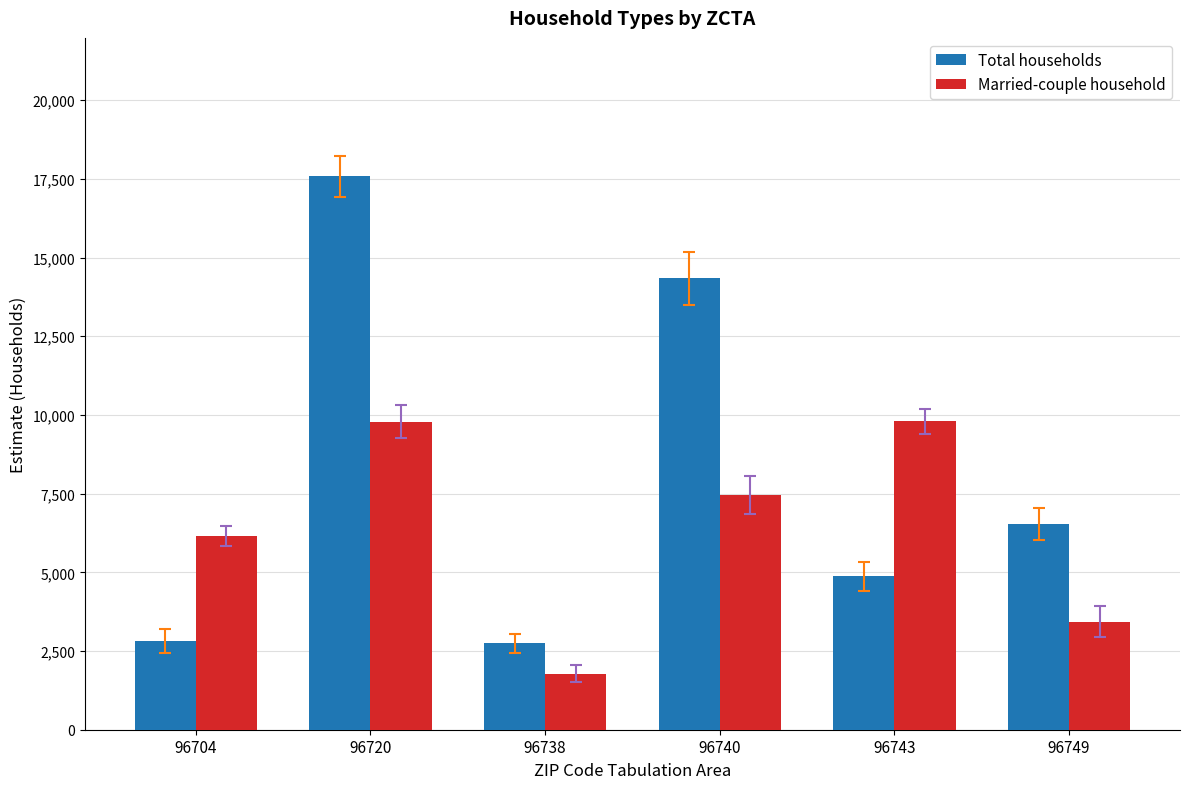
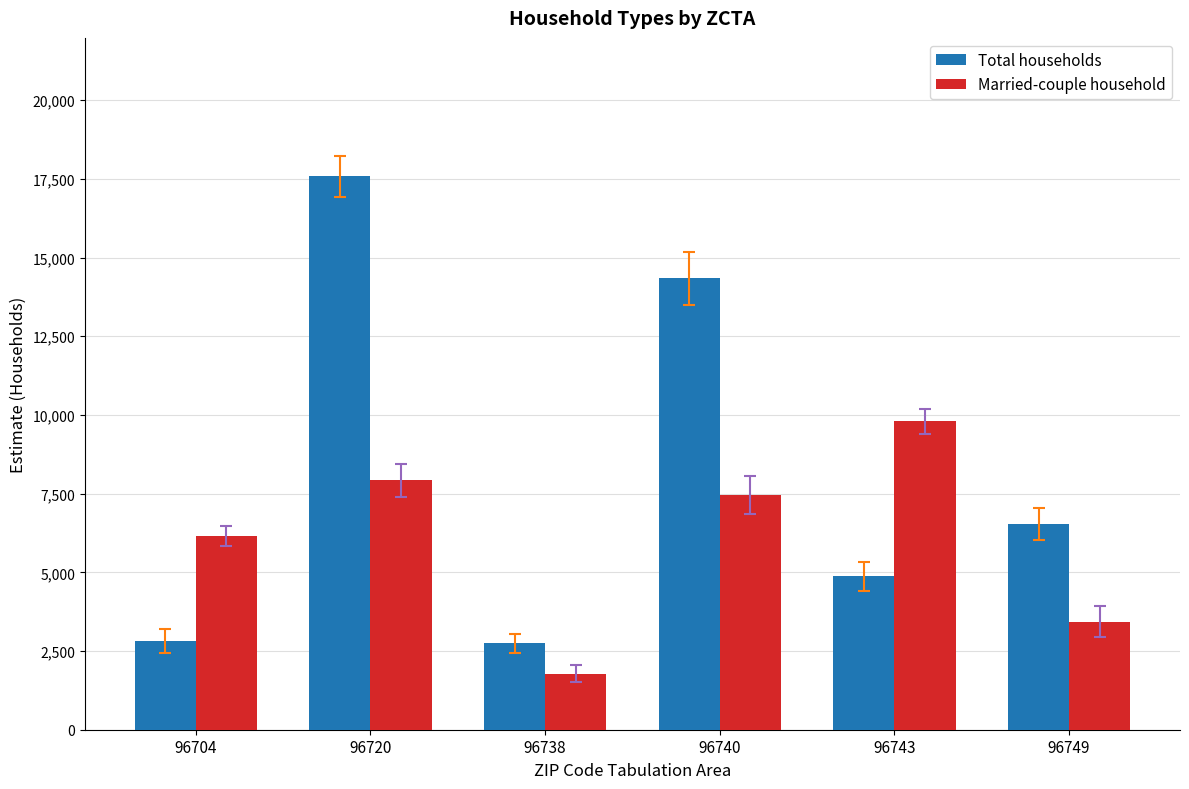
Married-couple household, 96720: 9,800 -> 7,900
